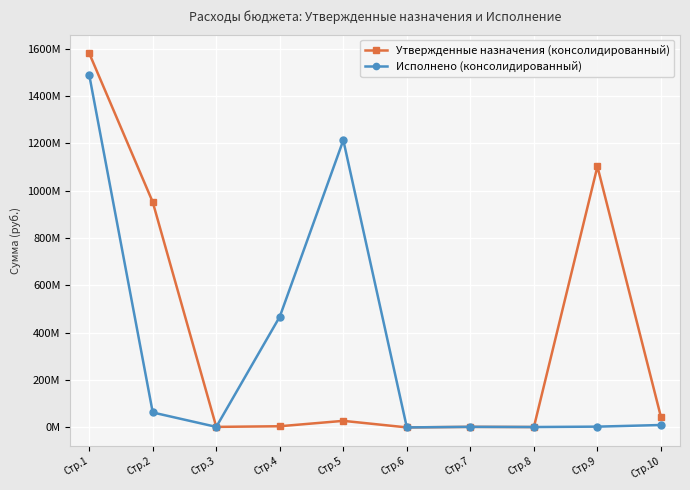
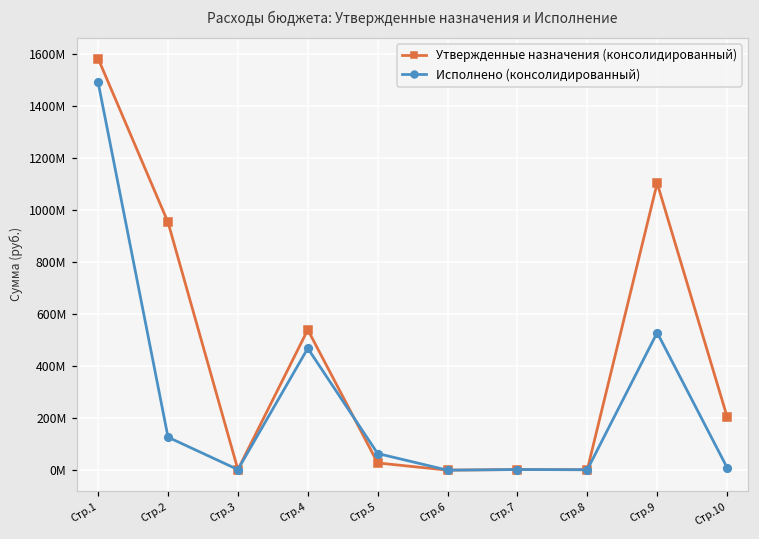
Исполнено (консолидированный), Стр.2: 60000000 -> 130000000
Утвержденные назначения (консолидированный), Стр.4: 0 -> 540000000
Исполнено (консолидированный), Стр.5: 1210000000 -> 60000000
Исполнено (консолидированный), Стр.9: 0 -> 530000000
Утвержденные назначения (консолидированный), Стр.10: 40000000 -> 210000000
